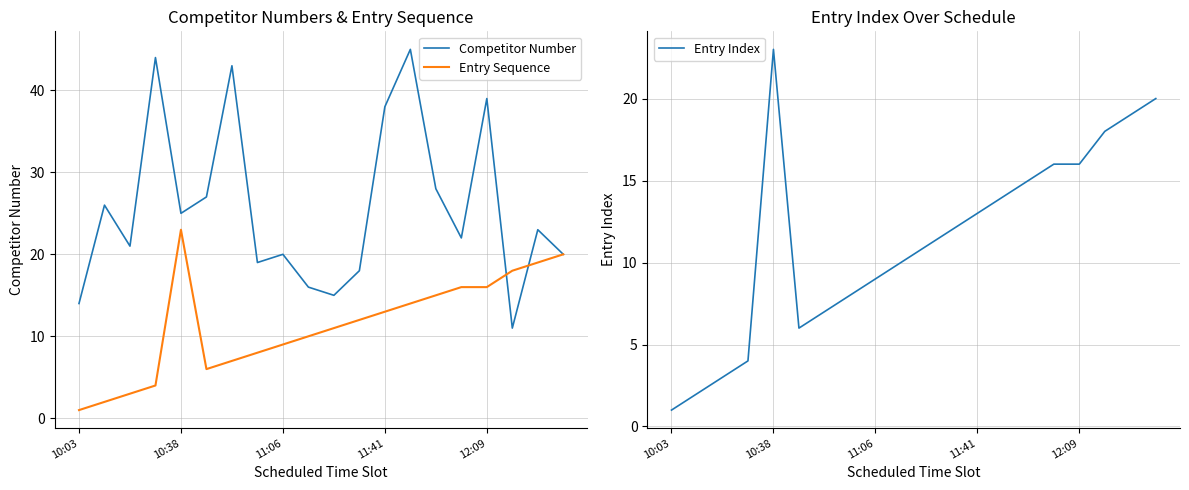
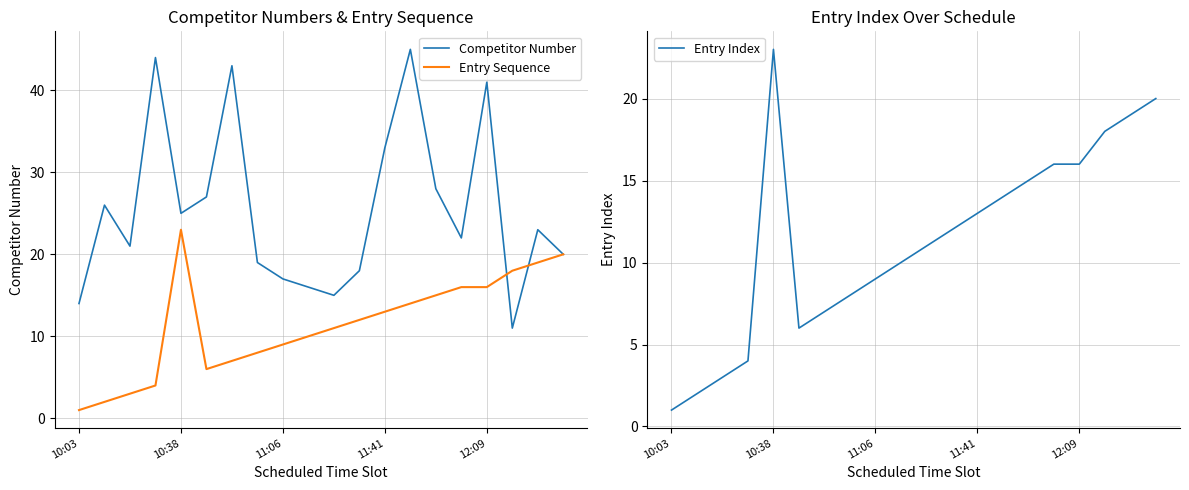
Competitor Numbers & Entry Sequence, Competitor Number, 11:06: 20 -> 17
Competitor Numbers & Entry Sequence, Competitor Number, 11:41: 38 -> 33
Competitor Numbers & Entry Sequence, Competitor Number, 12:09: 39 -> 41
